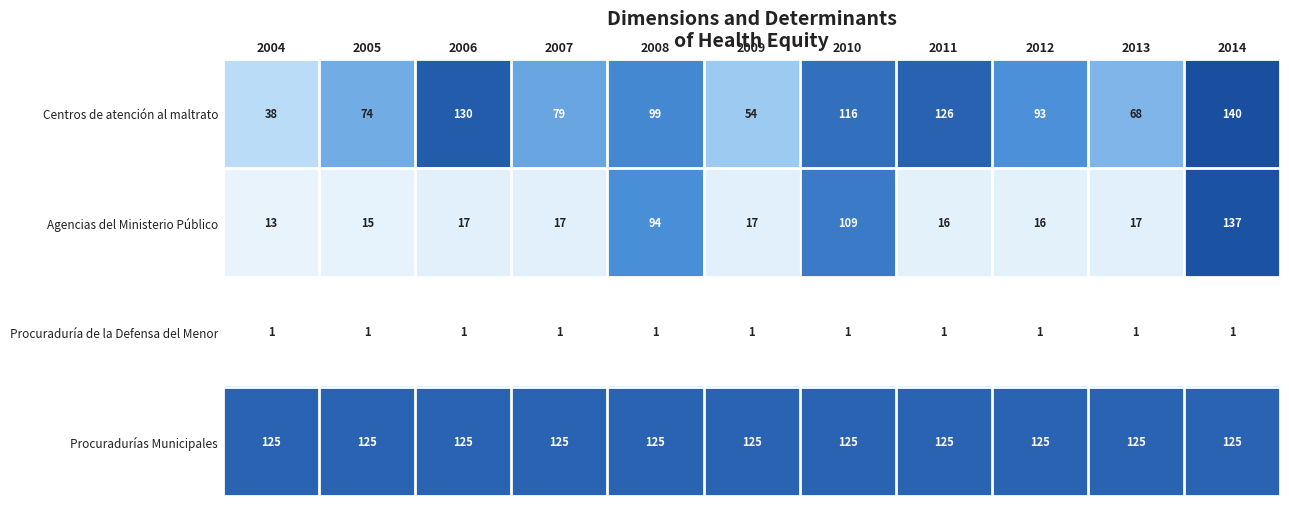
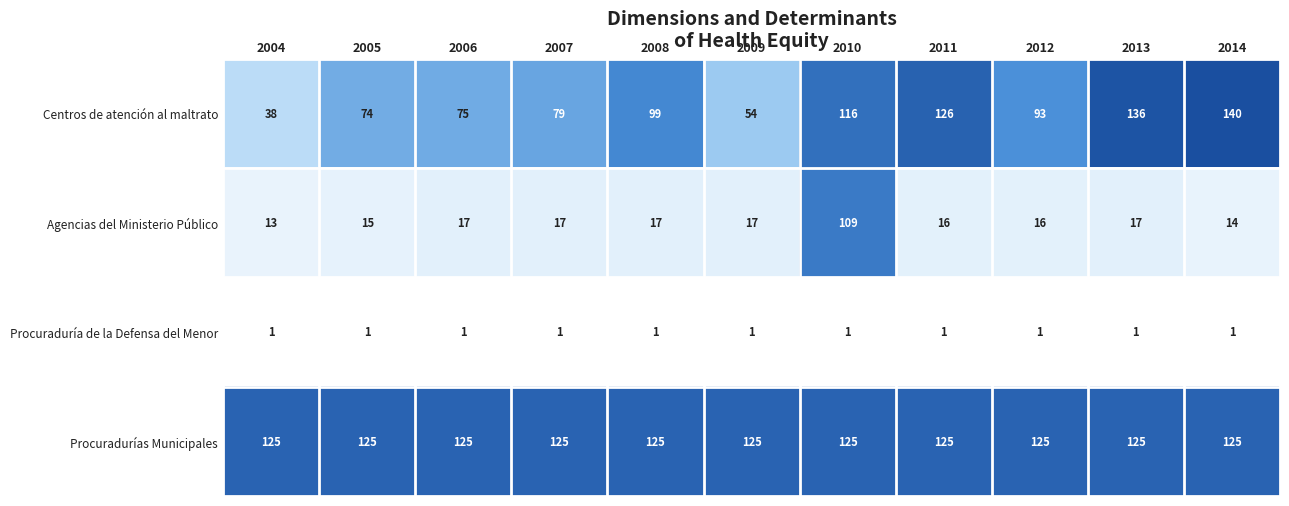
Centros de atención al maltrato, 2006: 130 -> 75
Centros de atención al maltrato, 2013: 68 -> 136
Agencias del Ministerio Público, 2008: 94 -> 17
Agencias del Ministerio Público, 2014: 137 -> 14
